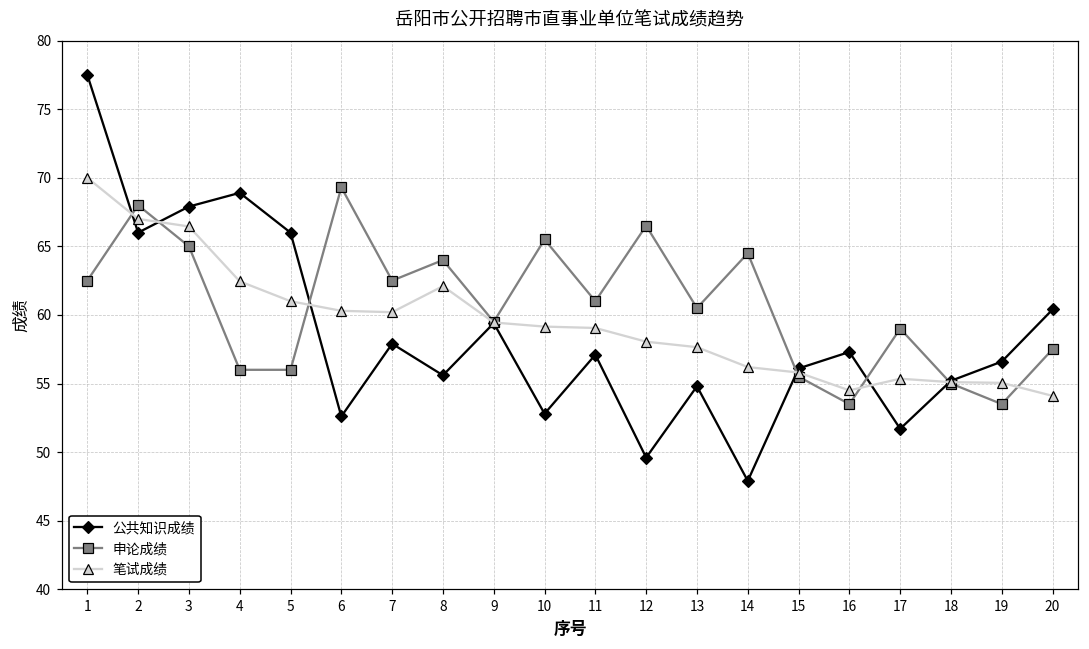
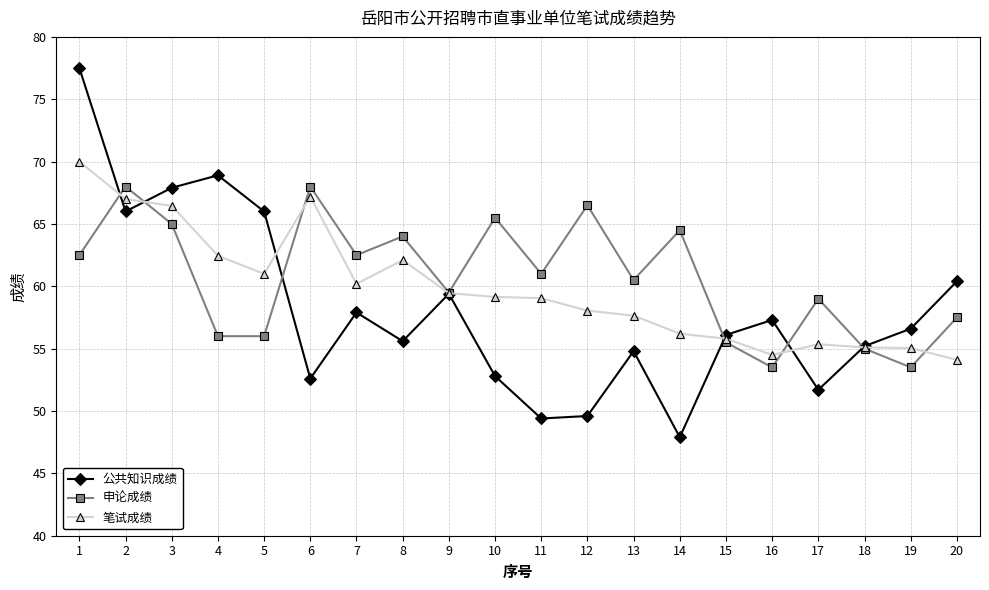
申论成绩, 6: 69.3 -> 68.0
笔试成绩, 6: 60.3 -> 67.2
公共知识成绩, 11: 57.1 -> 49.4
